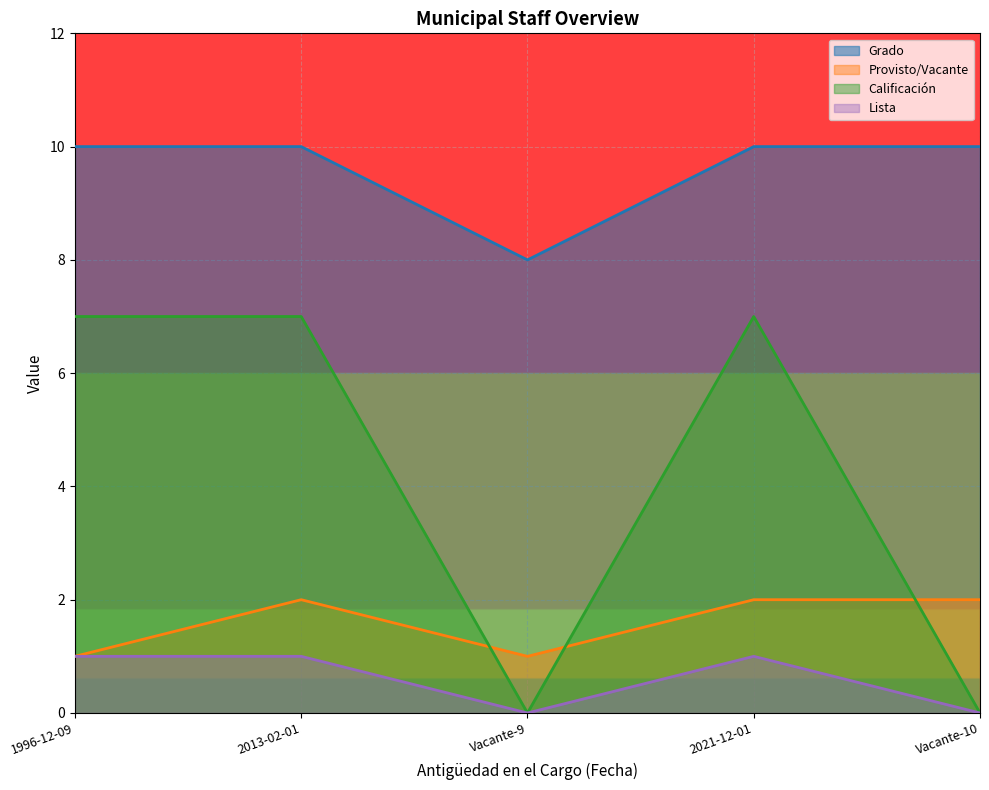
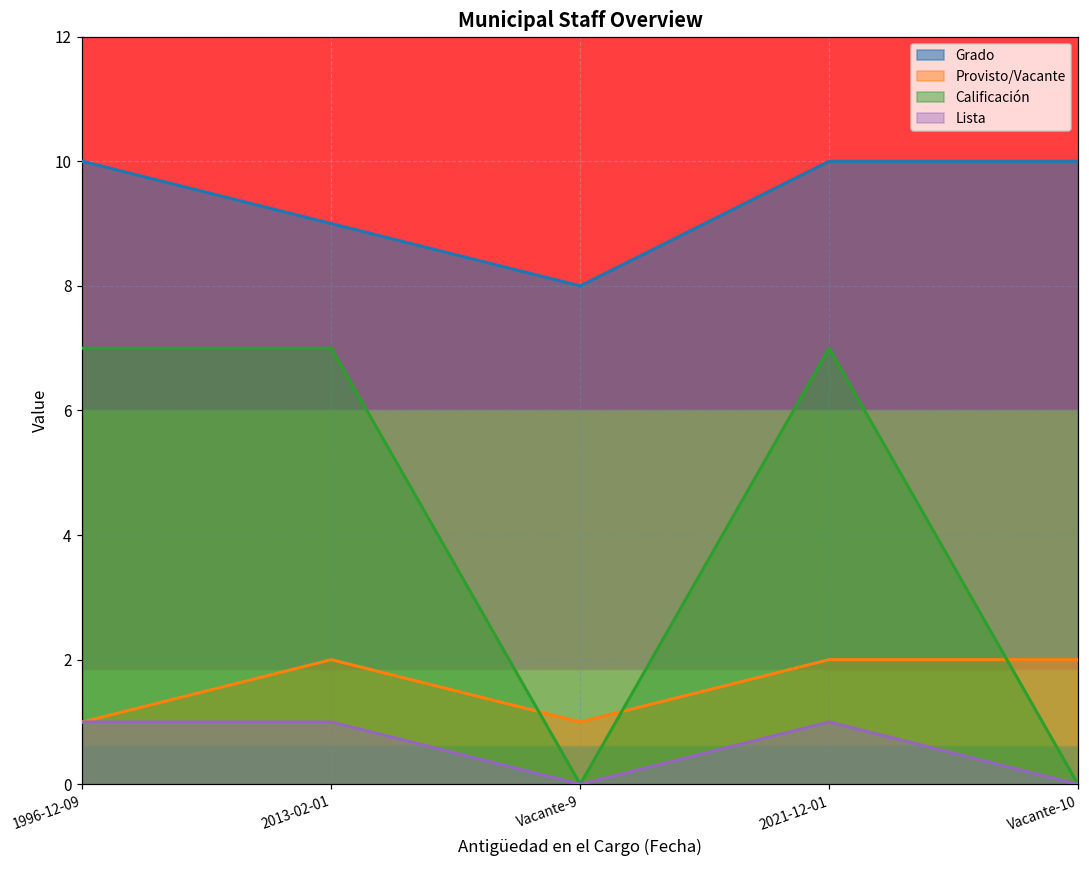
Grado, 2013-02-01: 10 -> 9
